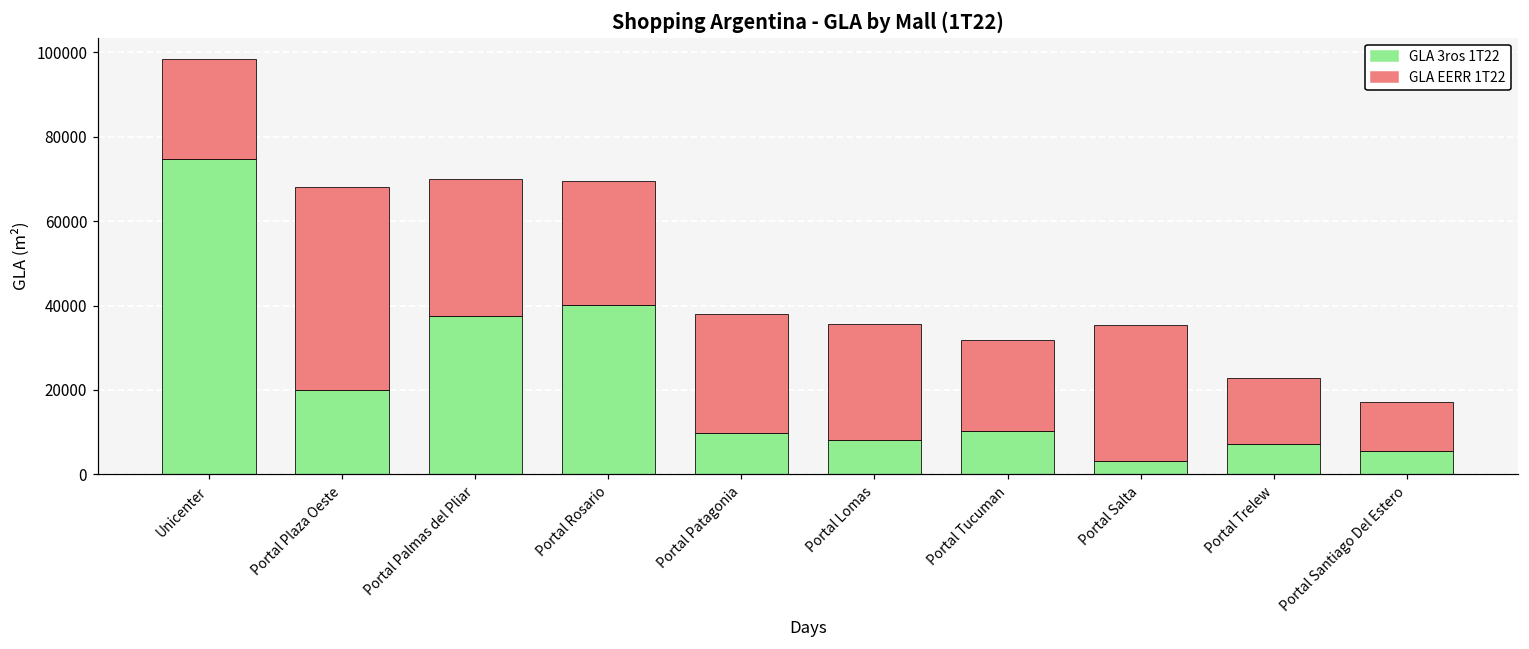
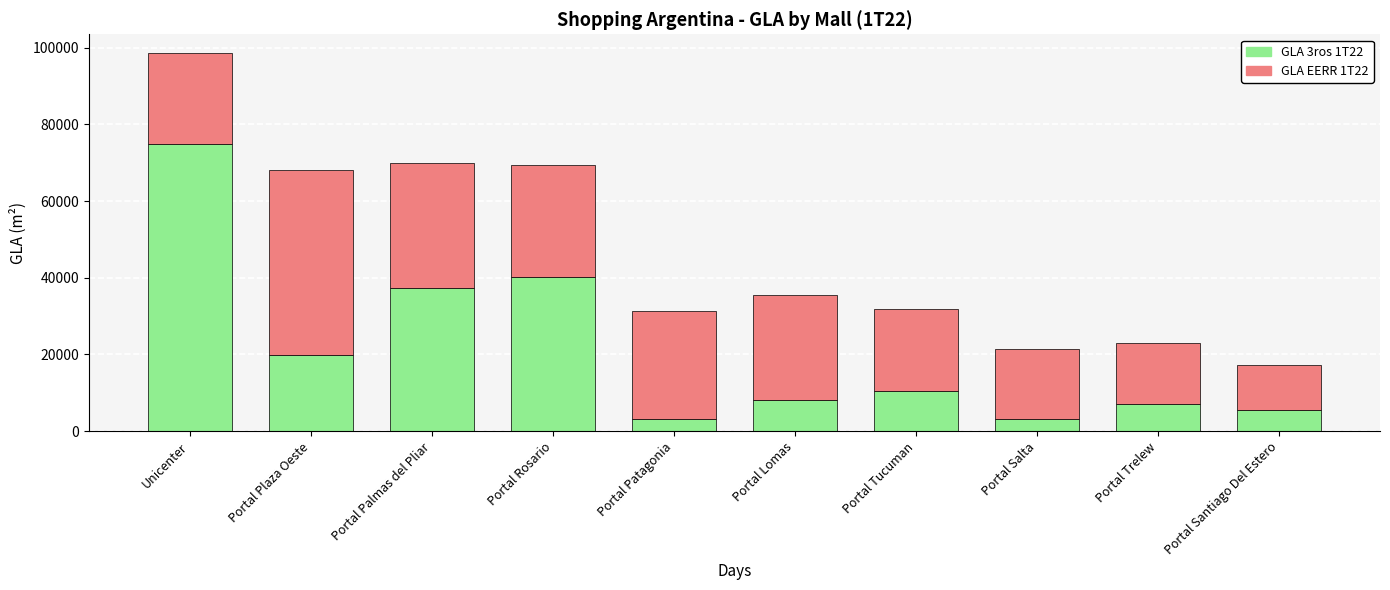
GLA 3ros 1T22, Portal Patagonia: 10000 -> 3000
GLA EERR 1T22, Portal Salta: 32000 -> 18000
